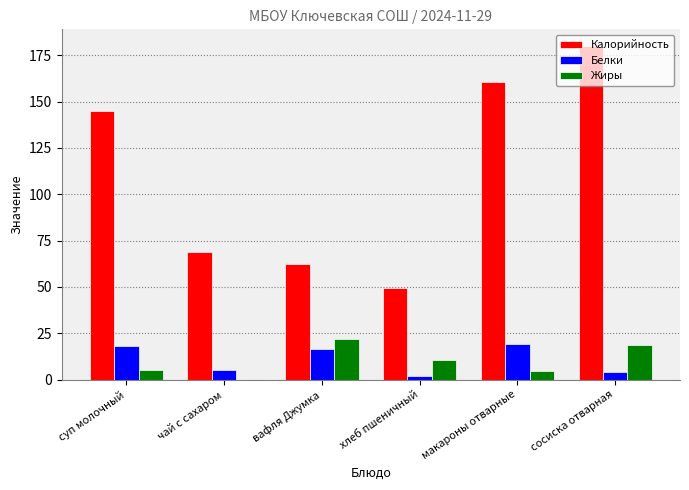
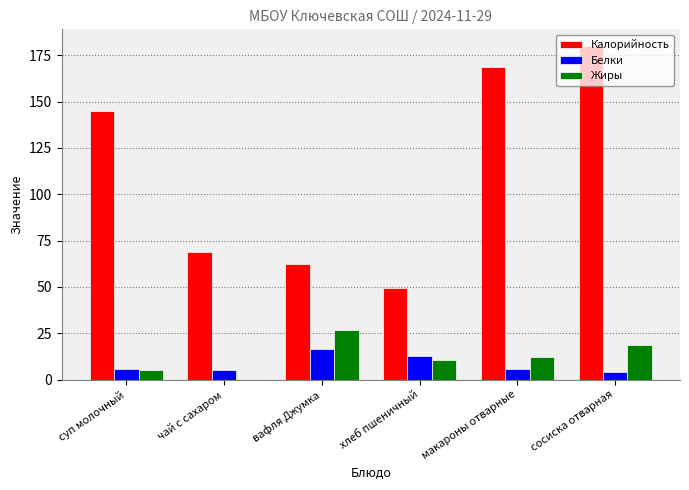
Белки, суп молочный: 18 -> 6
Жиры, вафля Джумка: 22 -> 27
Белки, хлеб пшеничный: 2 -> 13
Калорийность, макароны отварные: 160 -> 168
Белки, макароны отварные: 19 -> 6
Жиры, макароны отварные: 5 -> 12
